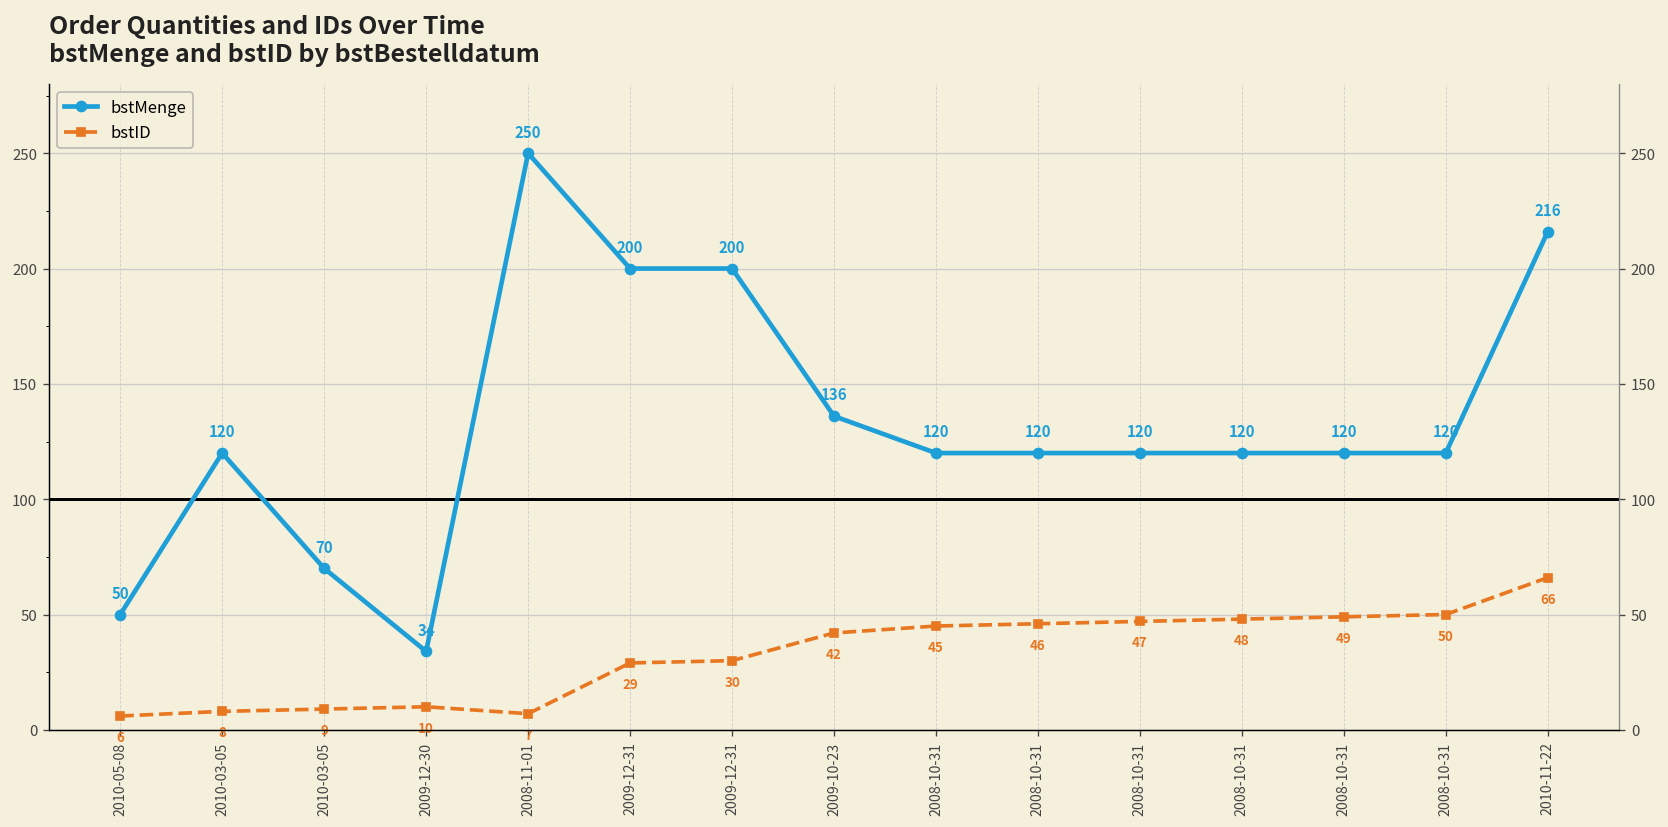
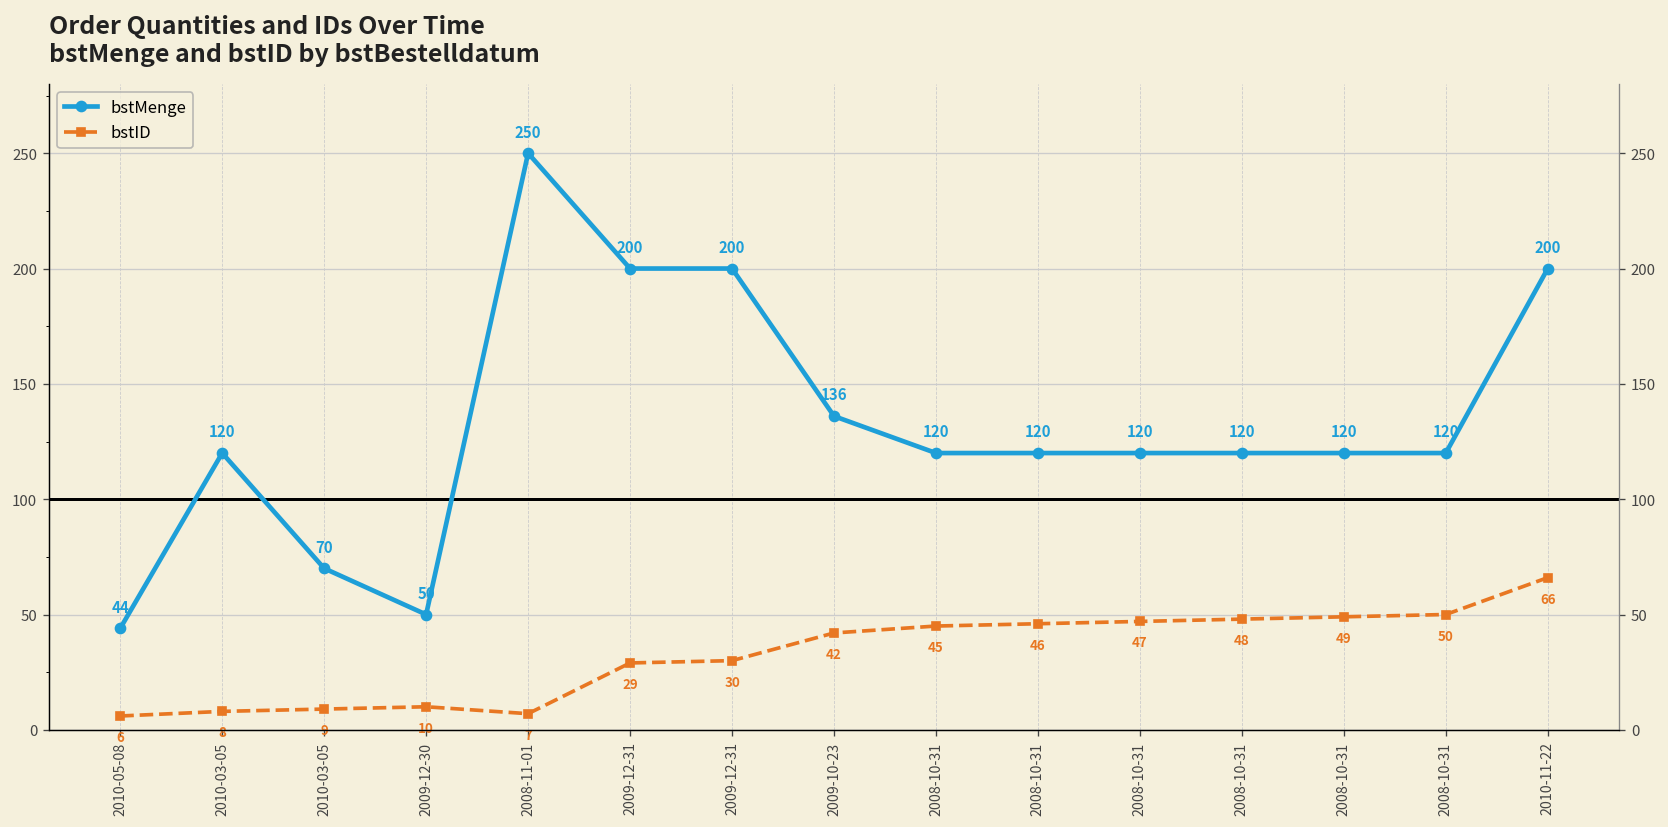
bstMenge, 2010-05-08: 50 -> 44
bstMenge, 2009-12-30: 34 -> 50
bstMenge, 2010-11-22: 216 -> 200
